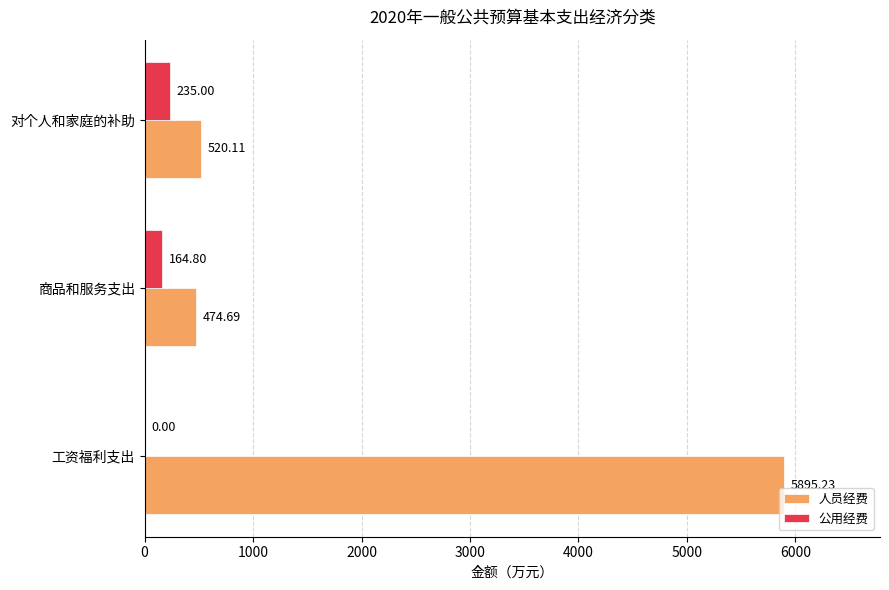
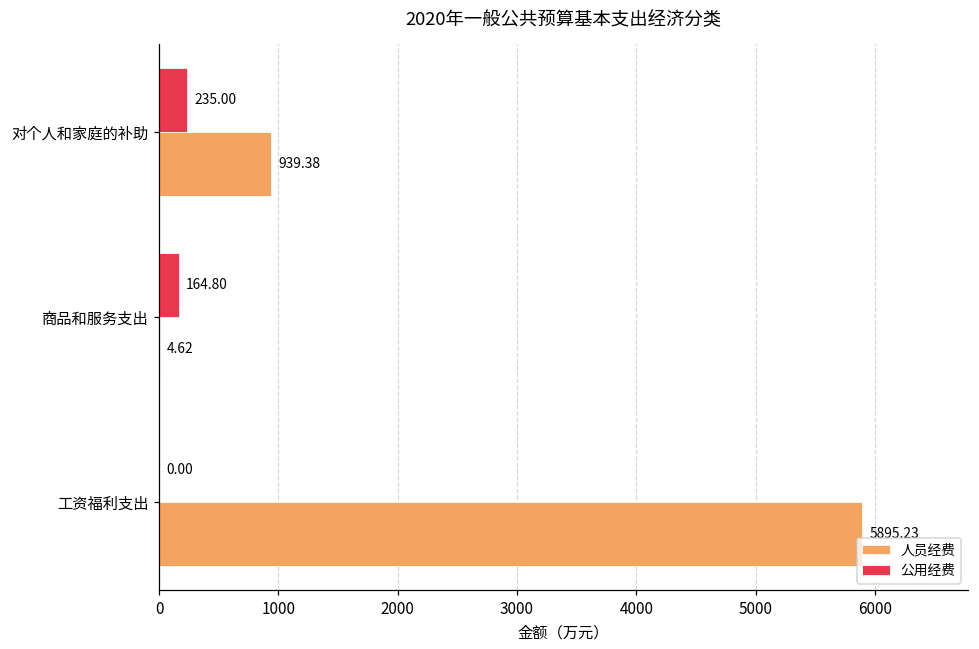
人员经费, 对个人和家庭的补助: 520.11 -> 939.38
人员经费, 商品和服务支出: 474.69 -> 4.62
